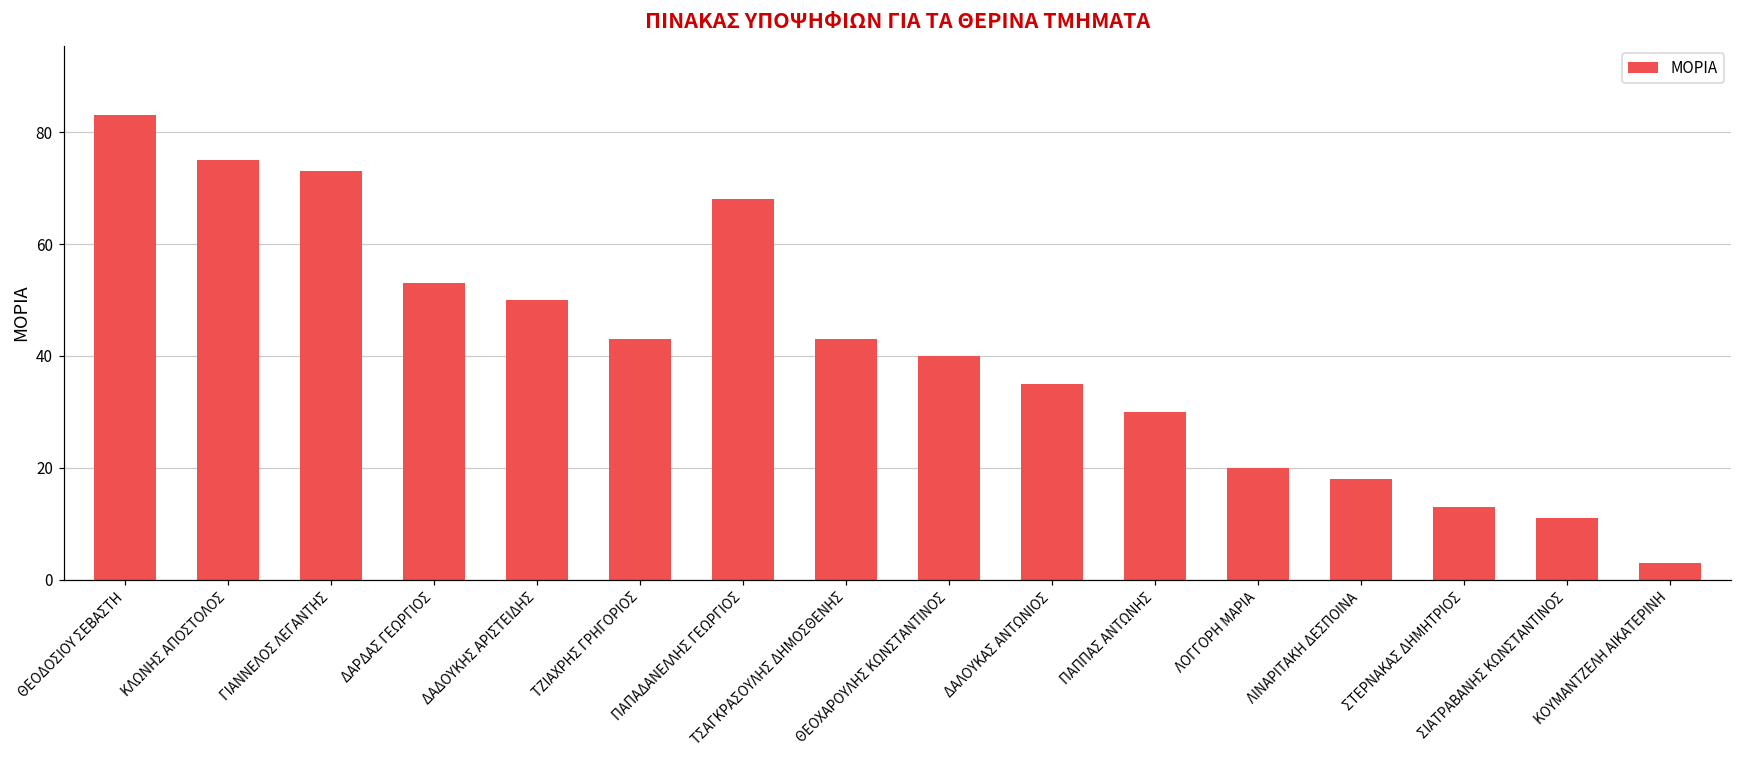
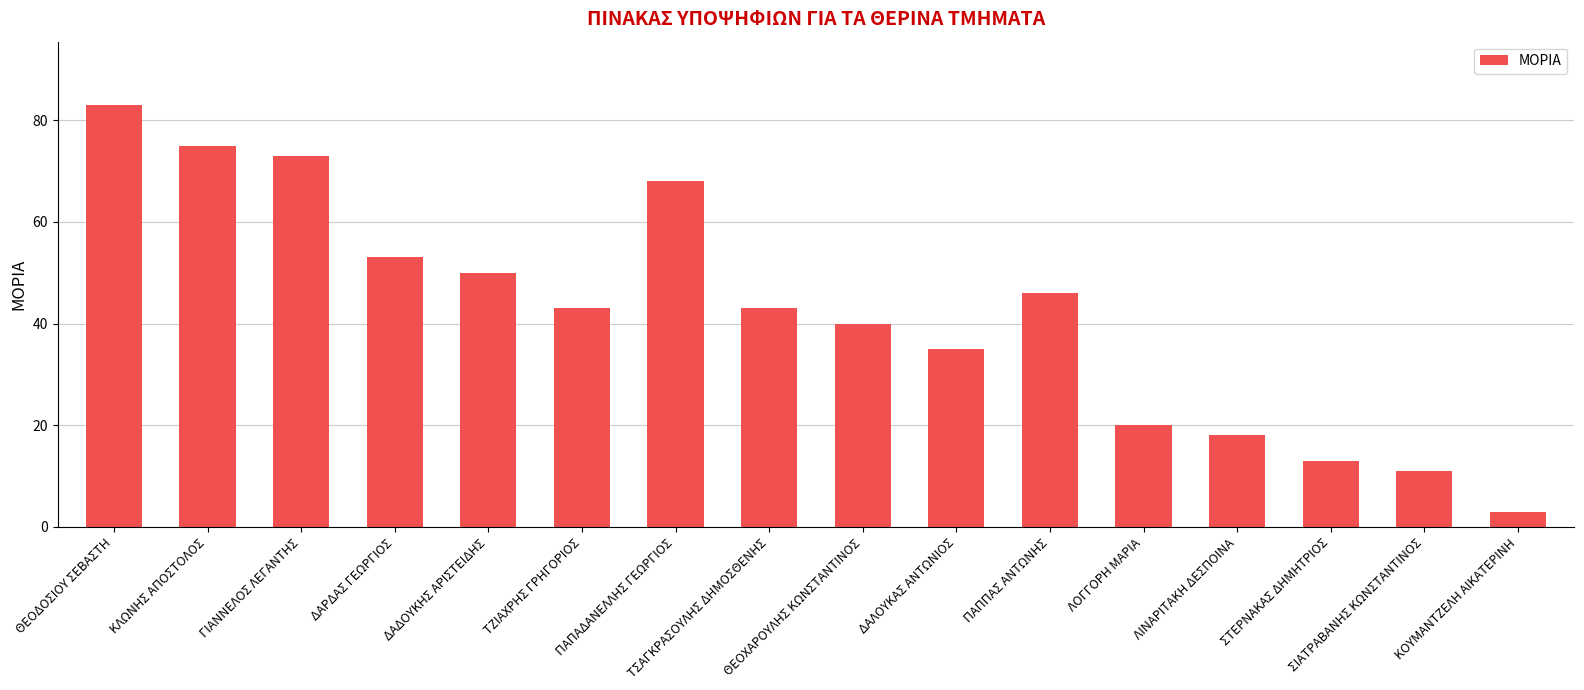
ΠΑΠΠΑΣ ΑΝΤΩΝΗΣ: 30 -> 46
